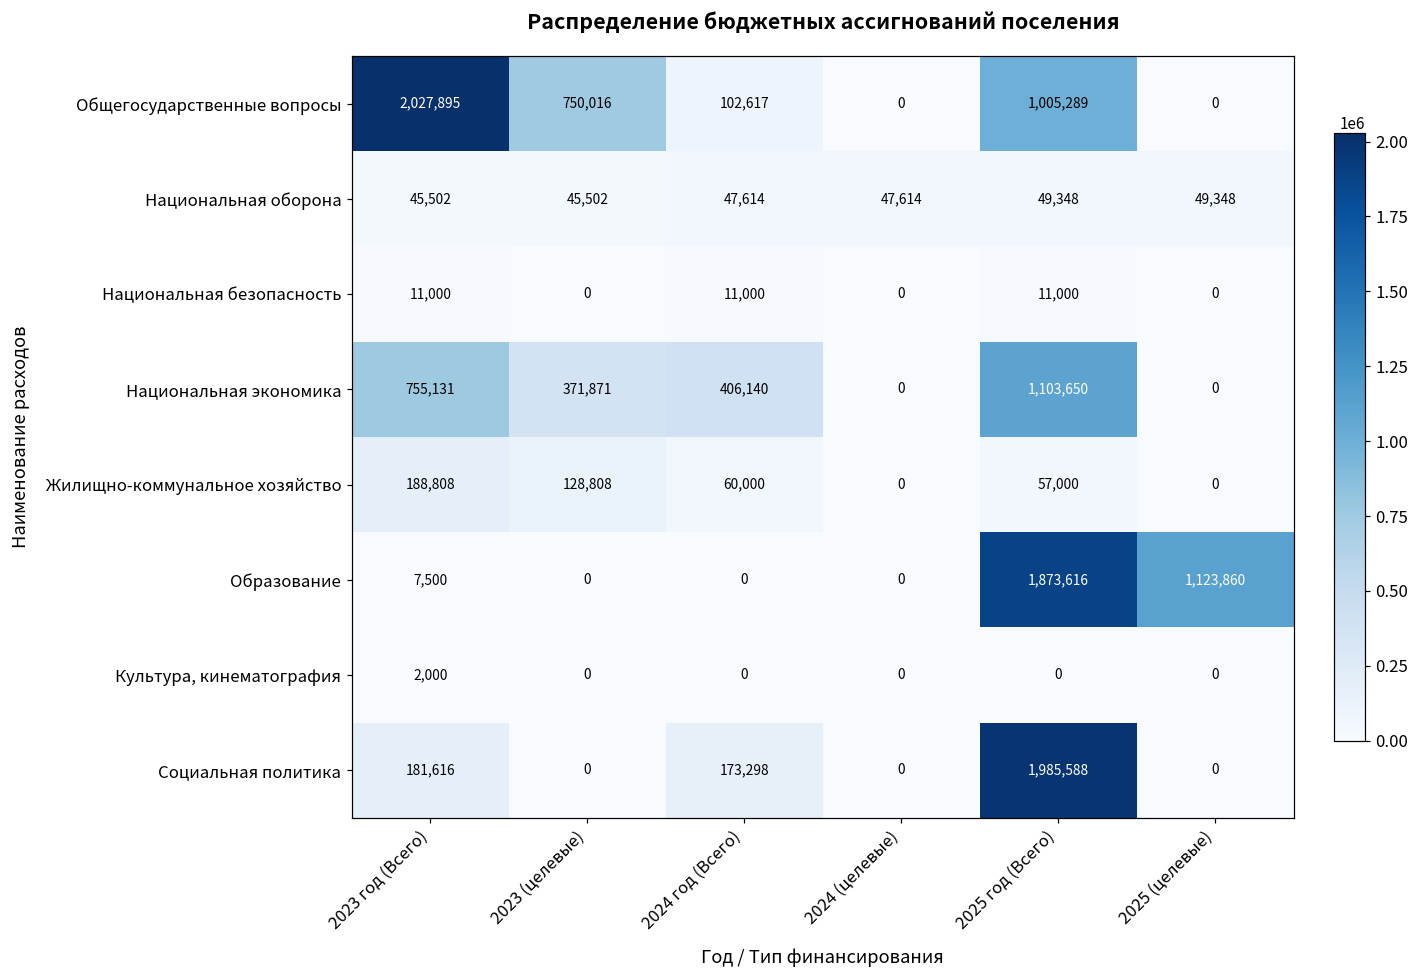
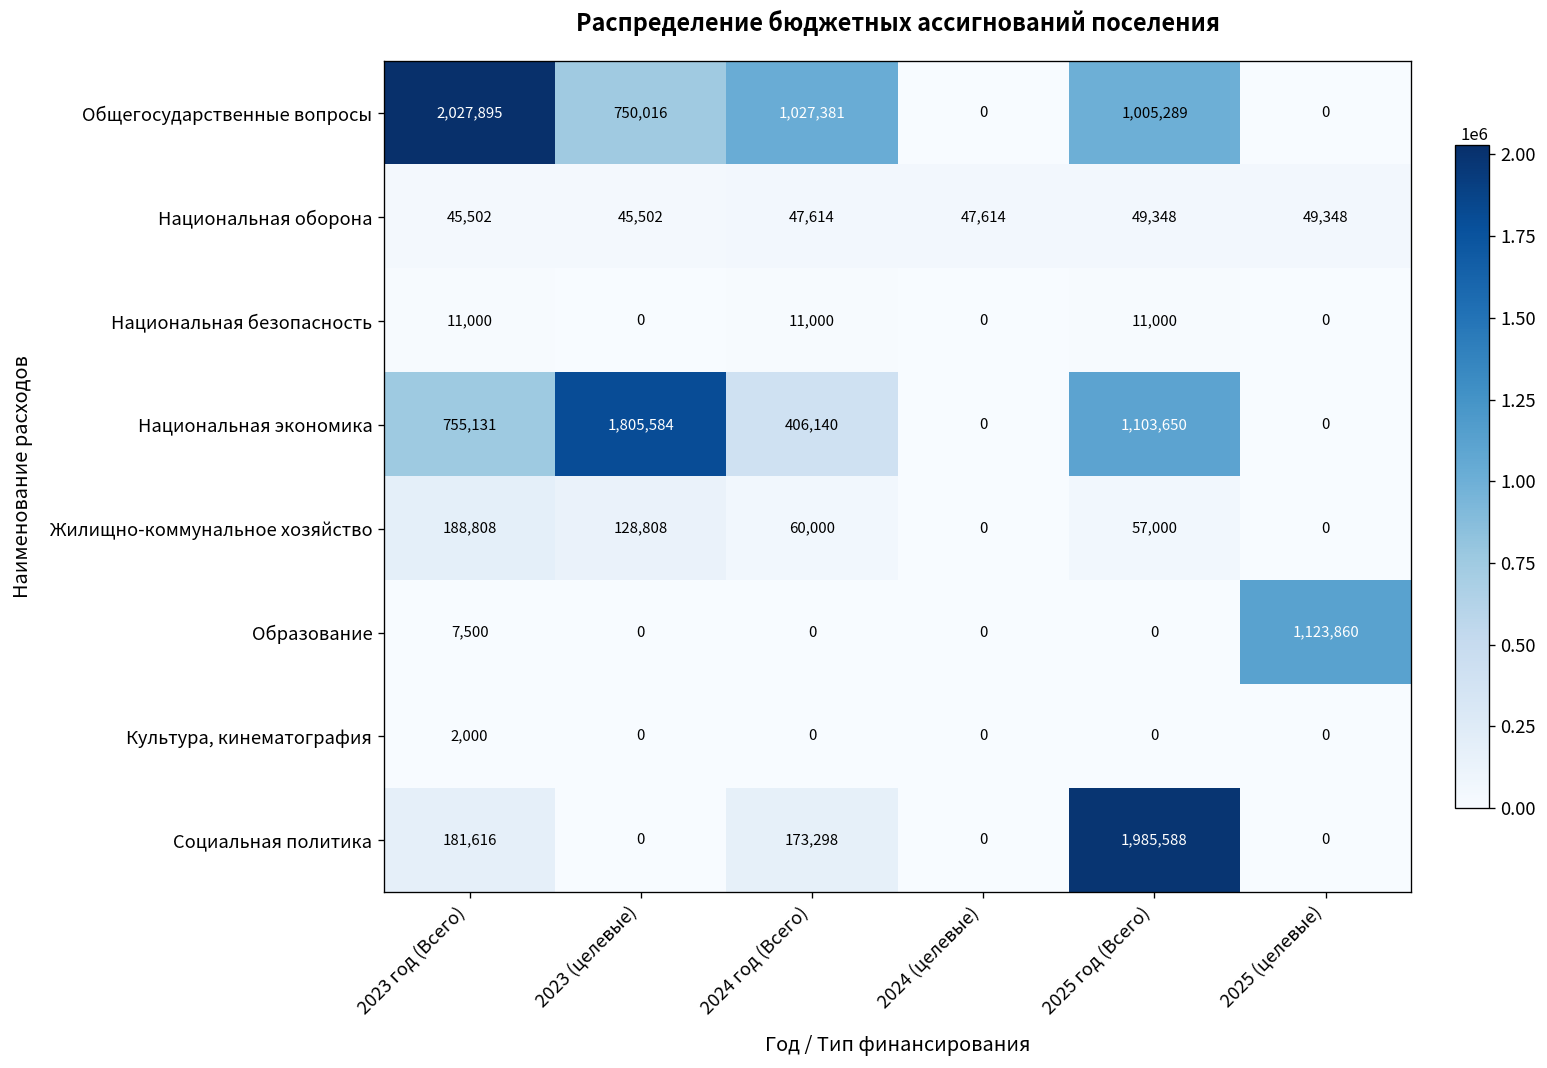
Общегосударственные вопросы, 2024 год (Всего): 102,617 -> 1,027,381
Национальная экономика, 2023 (целевые): 371,871 -> 1,805,584
Образование, 2025 год (Всего): 1,873,616 -> 0
